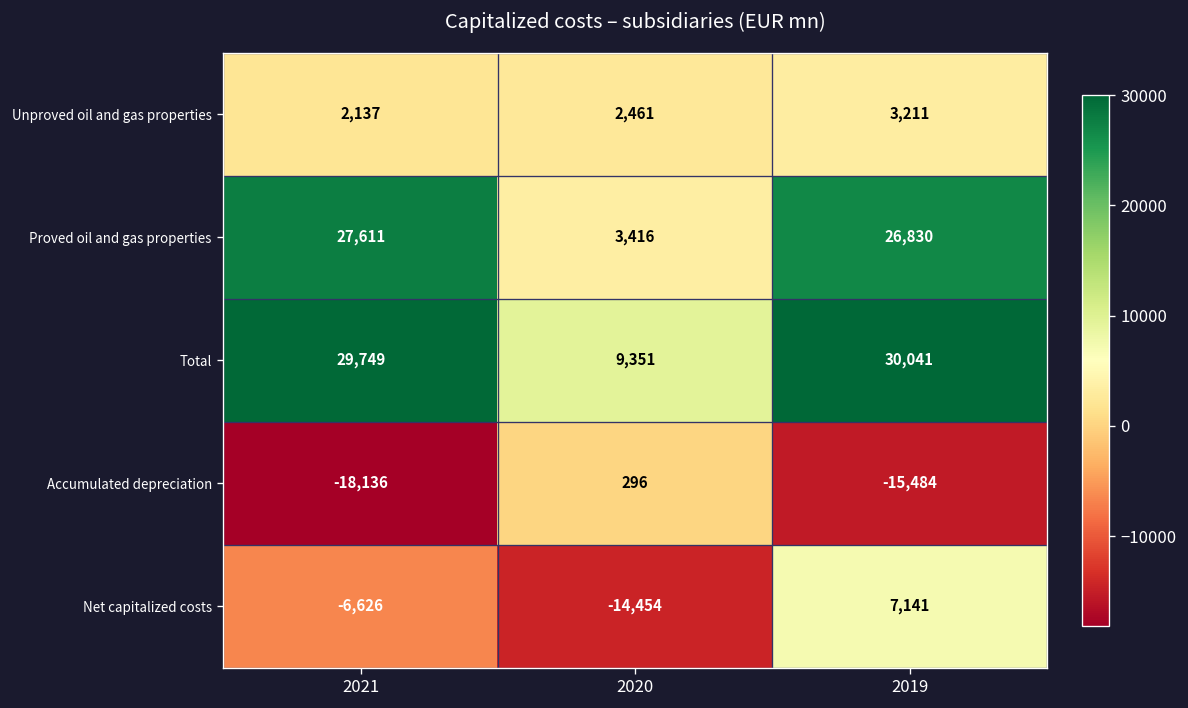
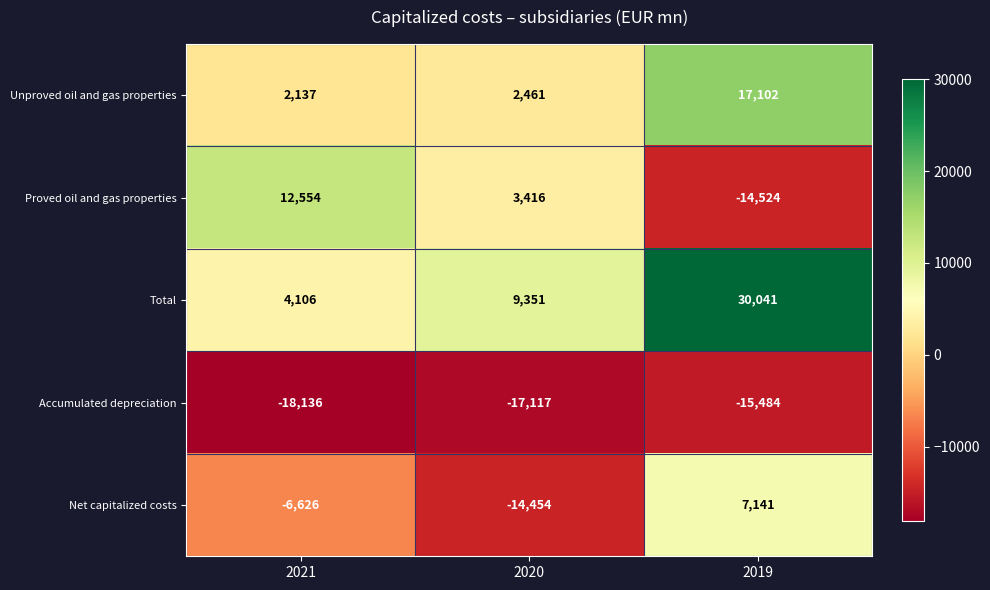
Unproved oil and gas properties, 2019: 3,211 -> 17,102
Proved oil and gas properties, 2021: 27,611 -> 12,554
Proved oil and gas properties, 2019: 26,830 -> -14,524
Total, 2021: 29,749 -> 4,106
Accumulated depreciation, 2020: 296 -> -17,117
